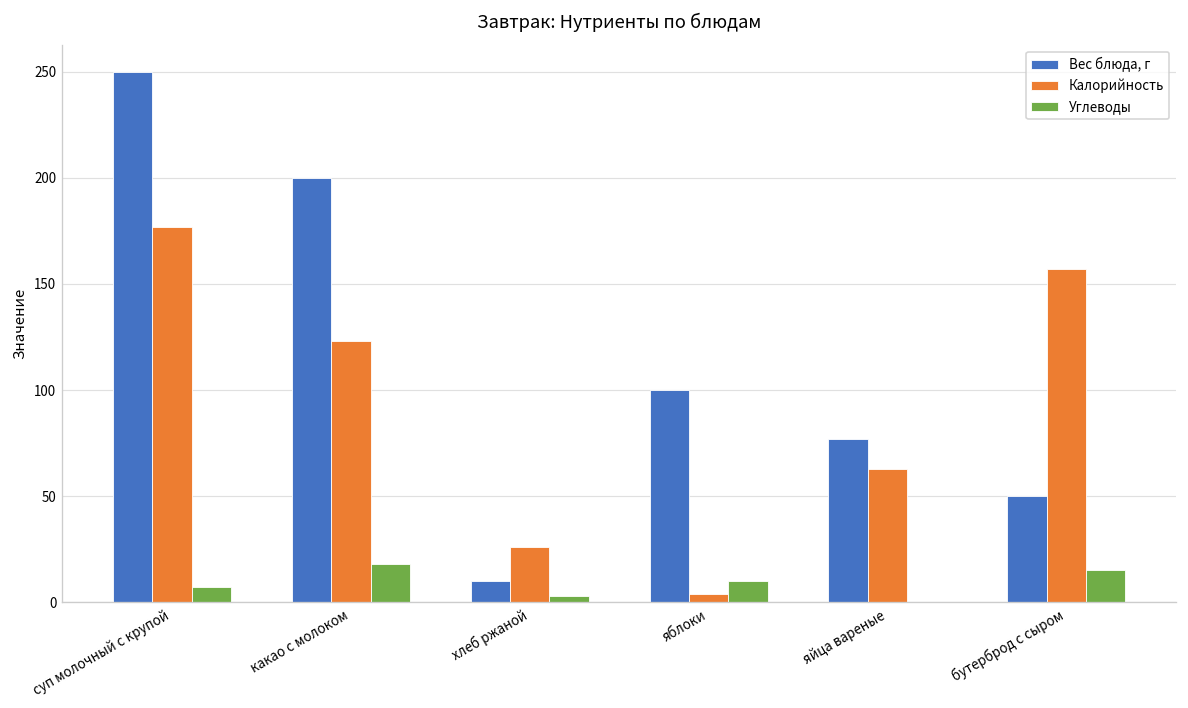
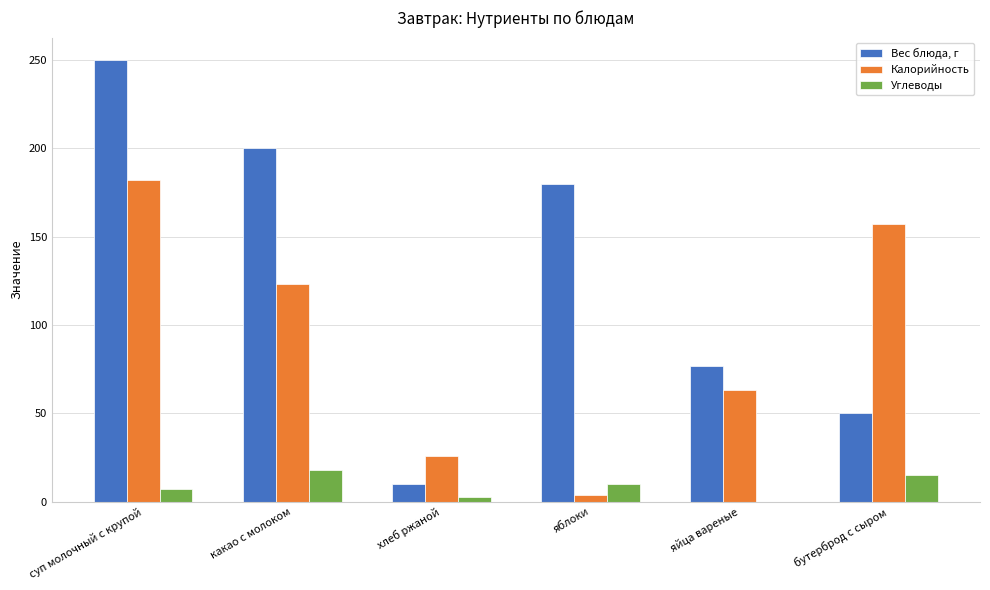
Калорийность, суп молочный с крупой: 177 -> 182
Вес блюда, г, яблоки: 100 -> 180
